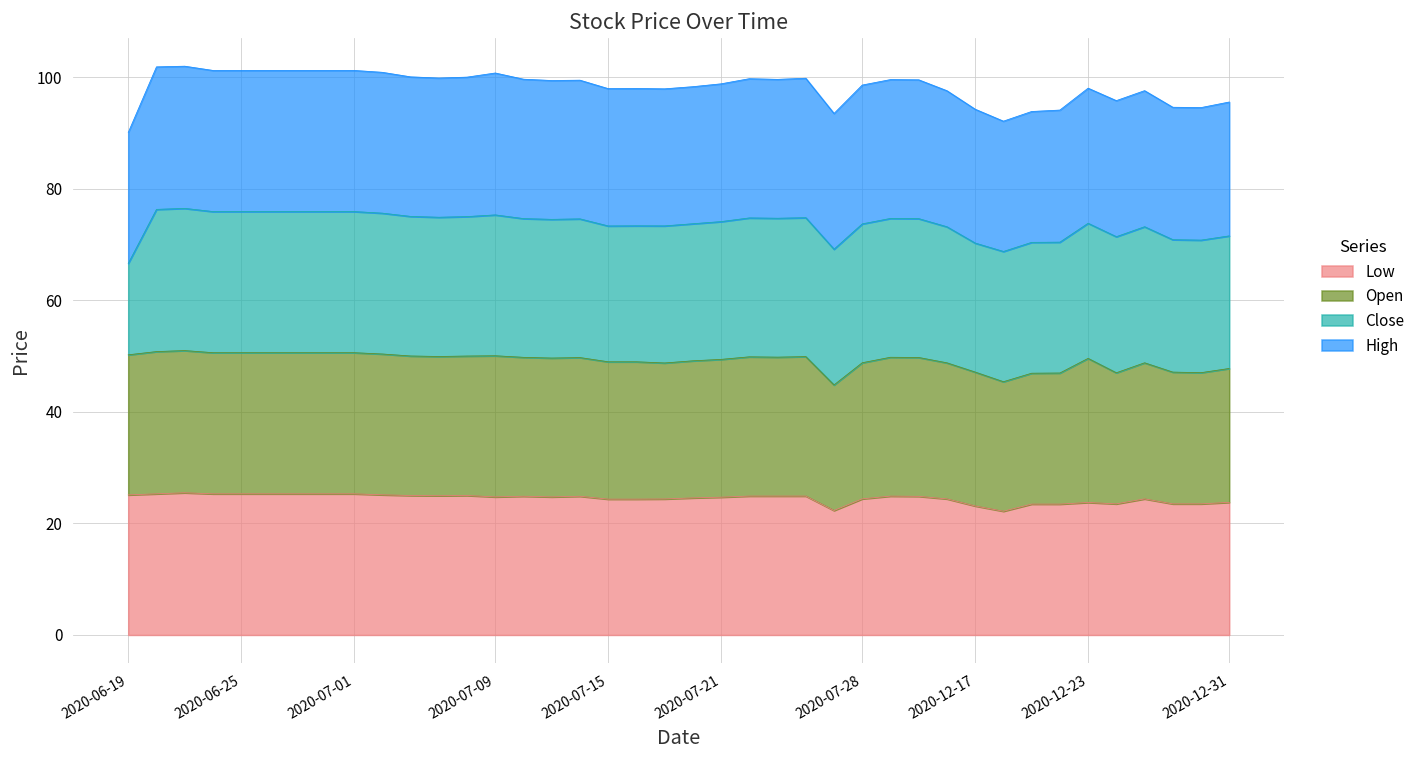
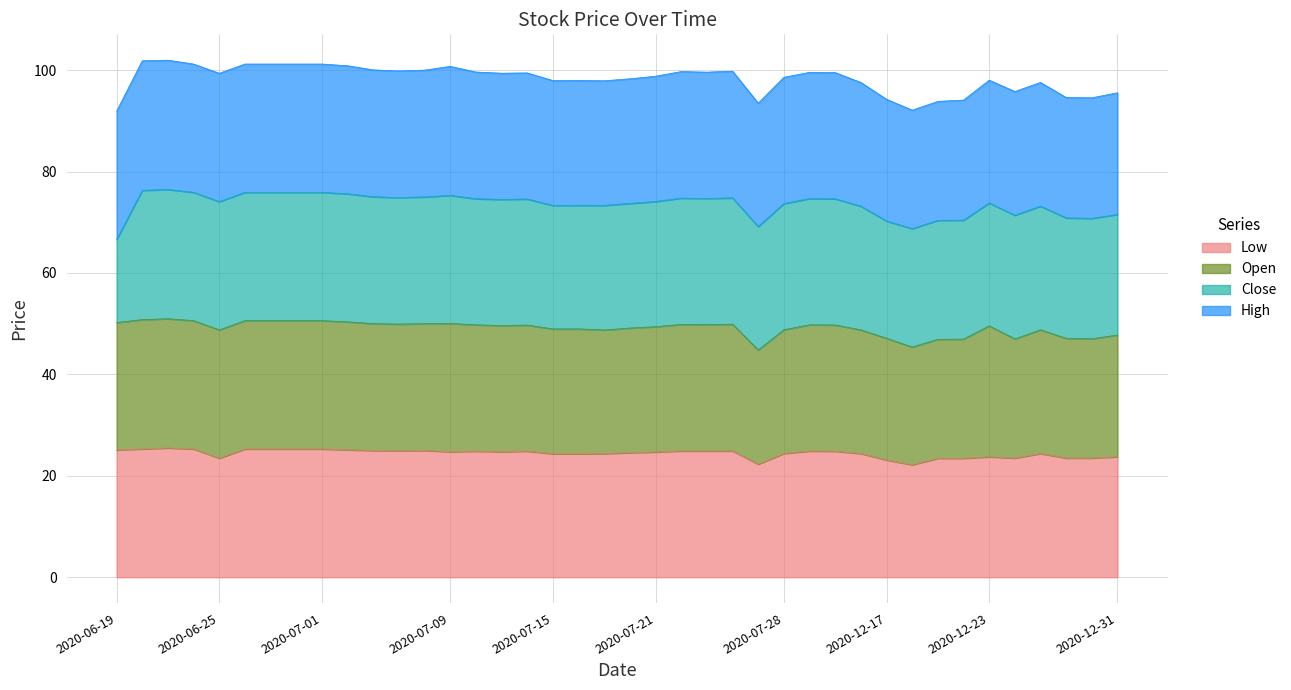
High, 2020-06-19: 23 -> 25
Low, 2020-06-25: 25 -> 23
